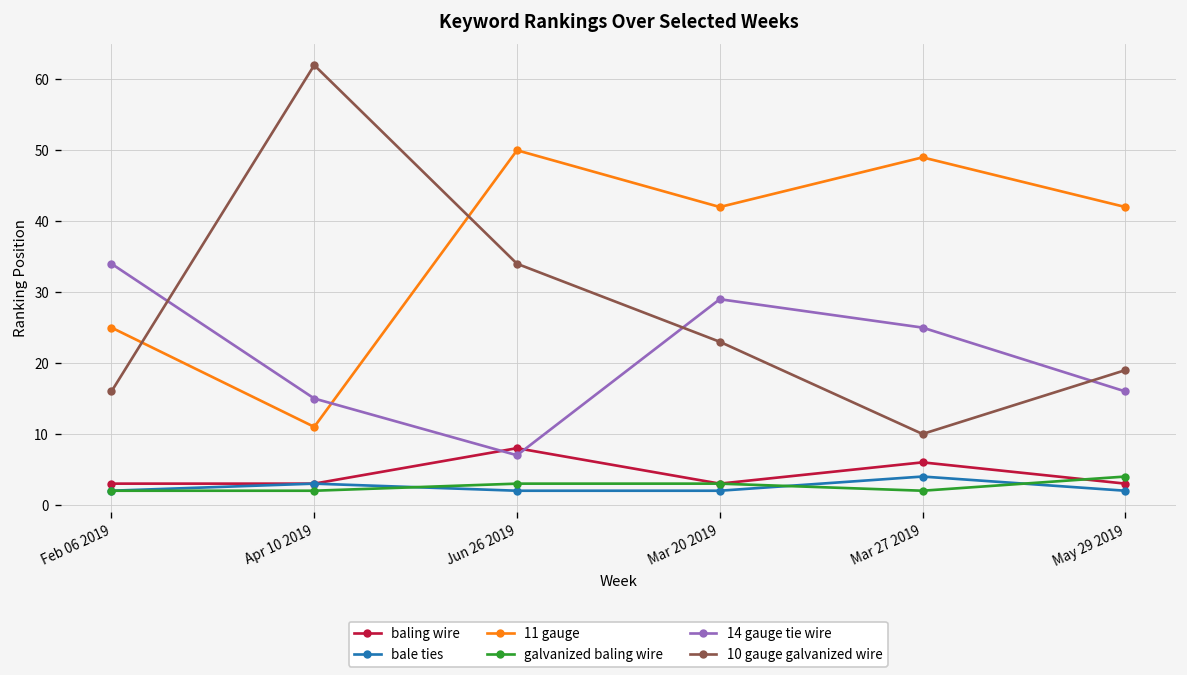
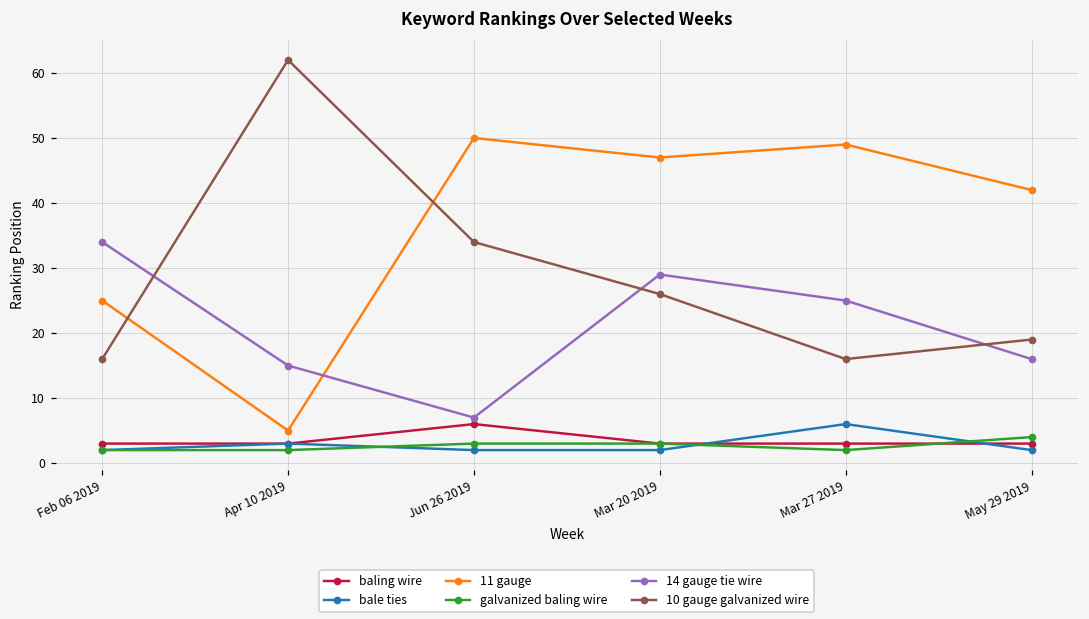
11 gauge, Apr 10 2019: 11 -> 5
baling wire, Jun 26 2019: 8 -> 6
11 gauge, Mar 20 2019: 42 -> 47
10 gauge galvanized wire, Mar 20 2019: 23 -> 26
baling wire, Mar 27 2019: 6 -> 3
bale ties, Mar 27 2019: 4 -> 6
10 gauge galvanized wire, Mar 27 2019: 10 -> 16
